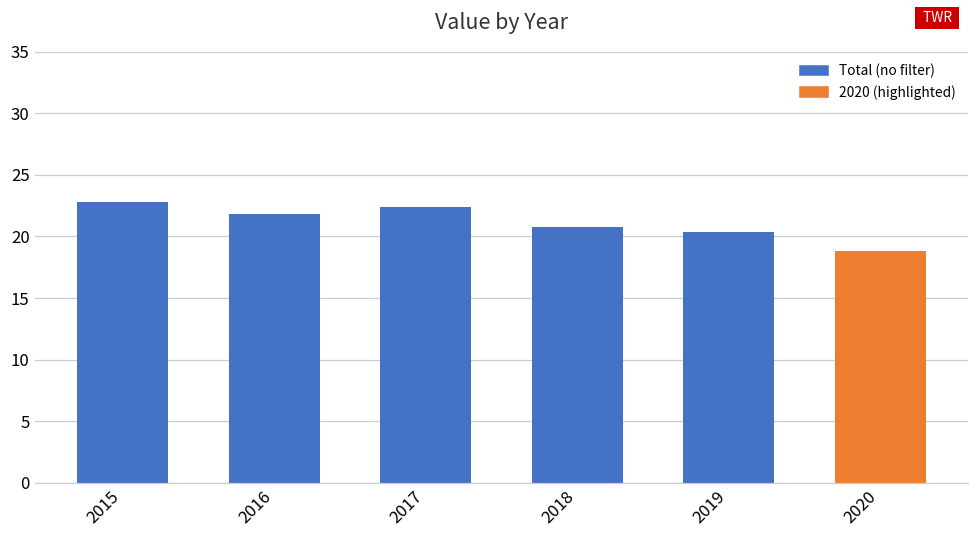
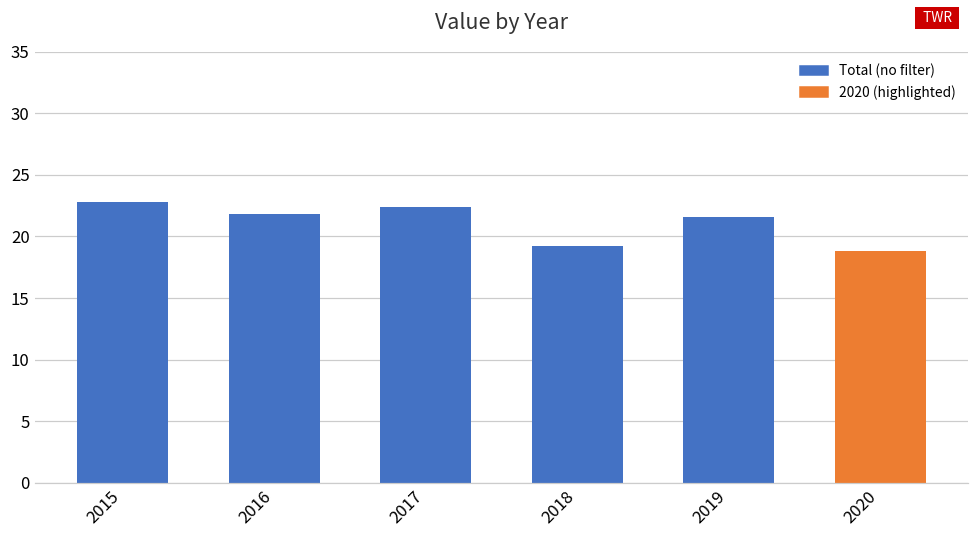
2018: 20.8 -> 19.2
2019: 20.4 -> 21.6
